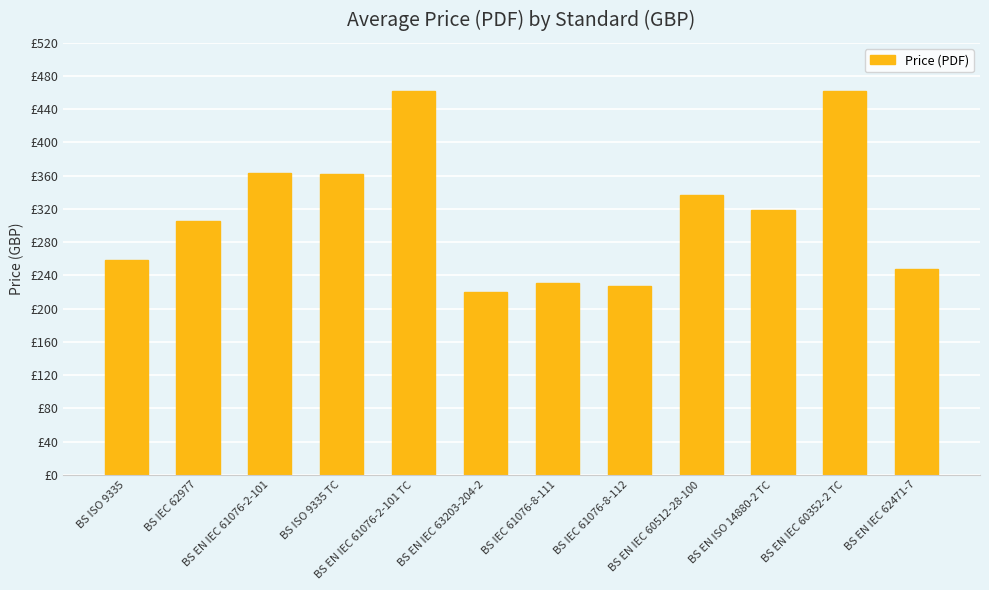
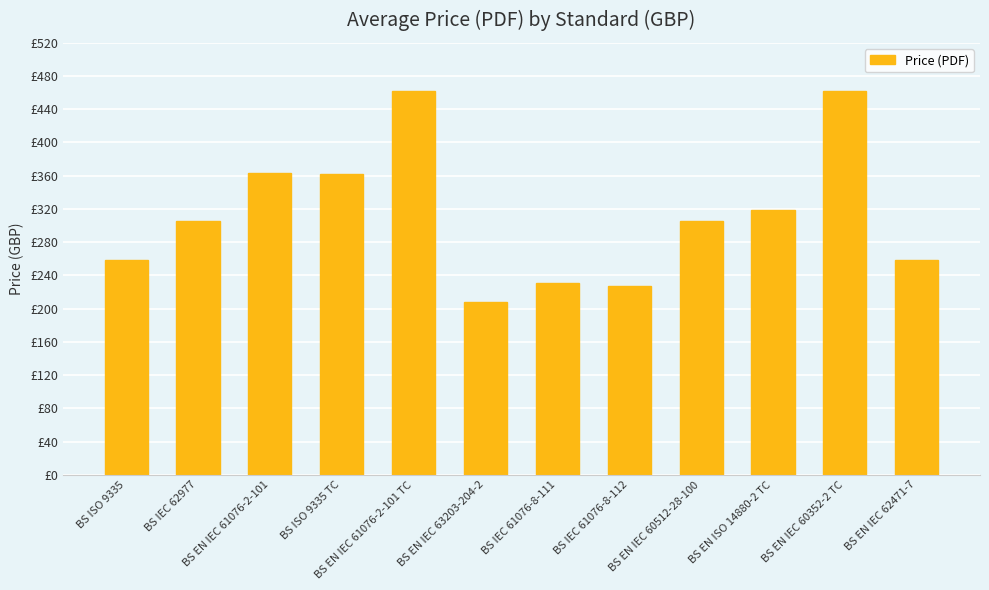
BS EN IEC 63203-204-2: £220 -> £210
BS EN IEC 60512-28-100: £340 -> £310
BS EN IEC 62471-7: £250 -> £260
